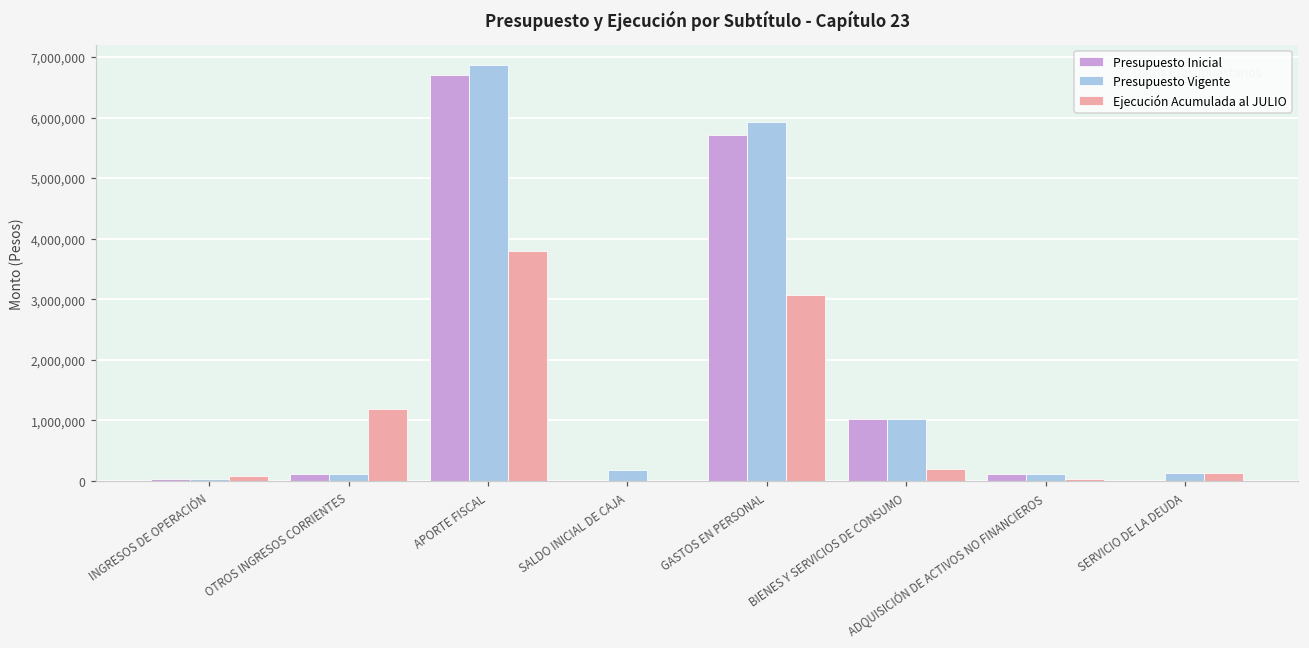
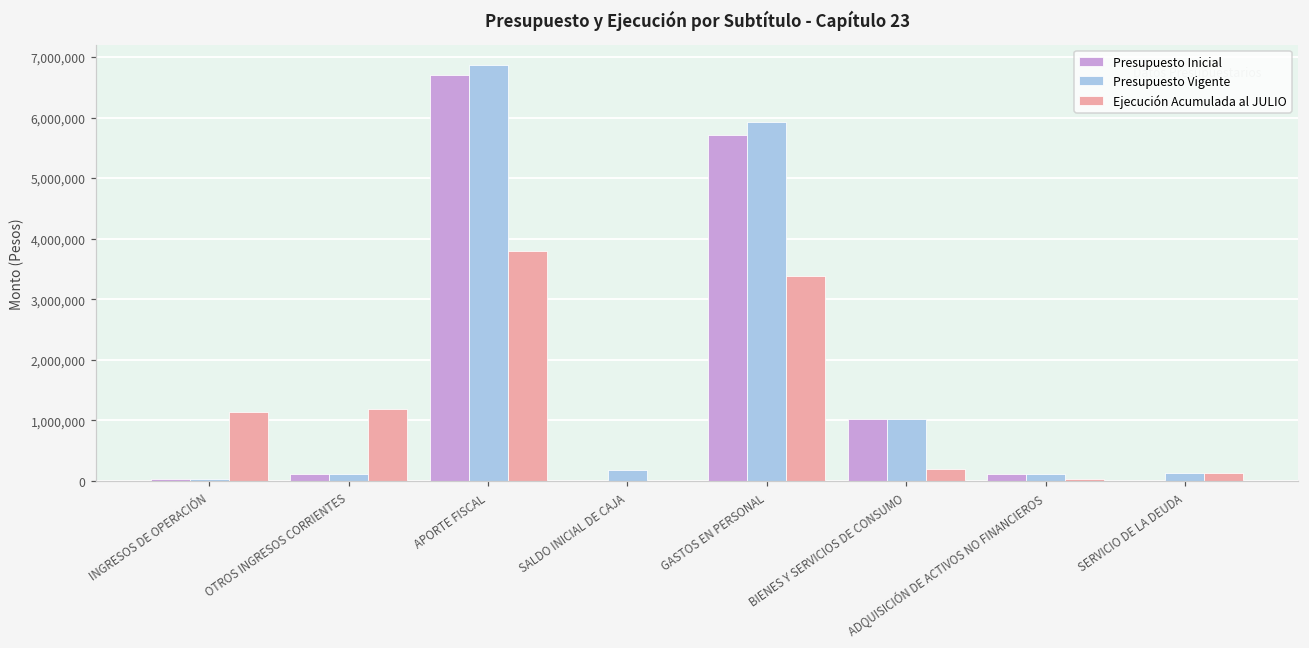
Ejecución Acumulada al JULIO, INGRESOS DE OPERACIÓN: 100,000 -> 1,100,000
Ejecución Acumulada al JULIO, GASTOS EN PERSONAL: 3,100,000 -> 3,400,000
